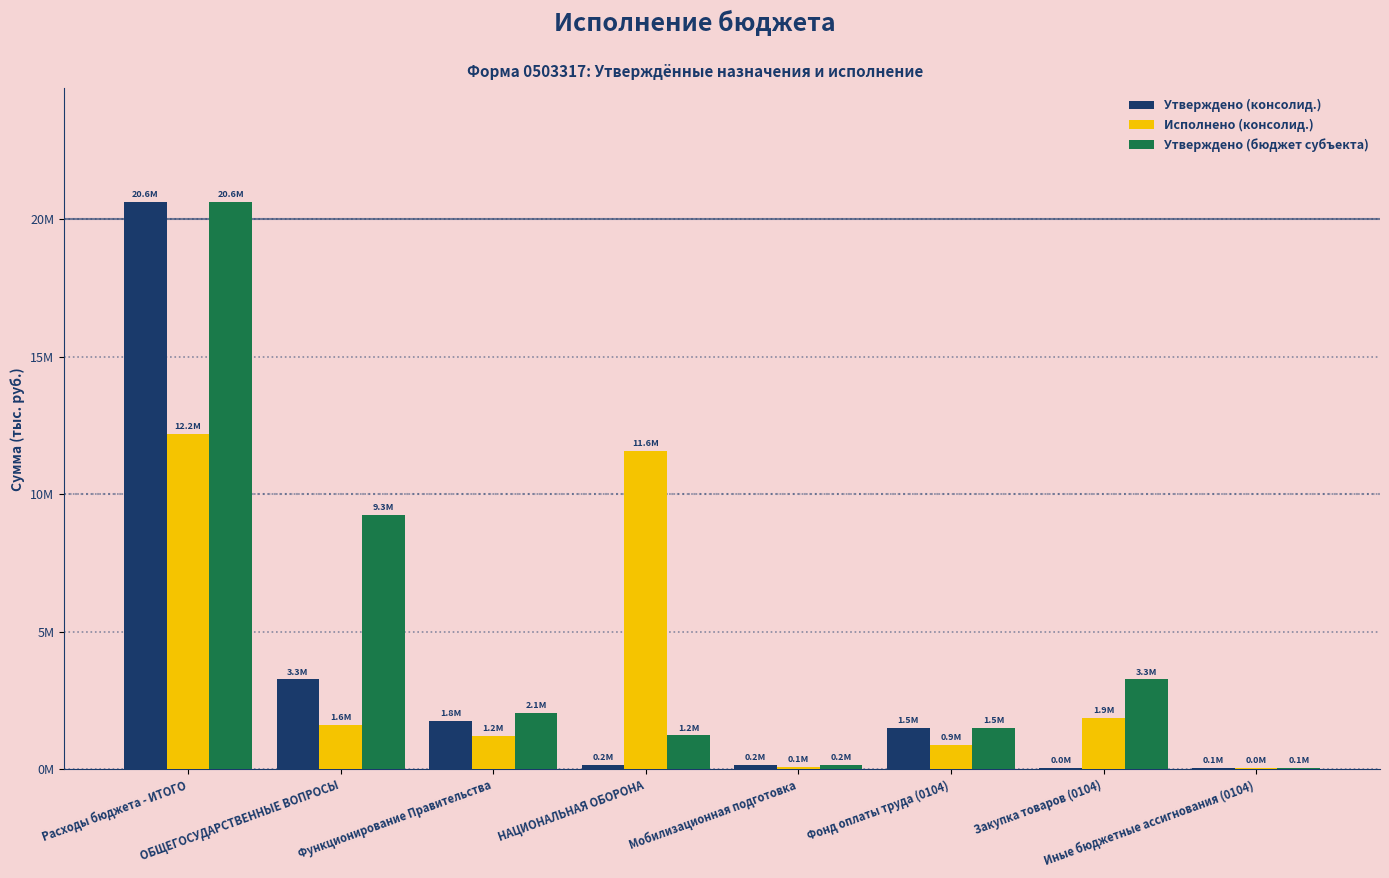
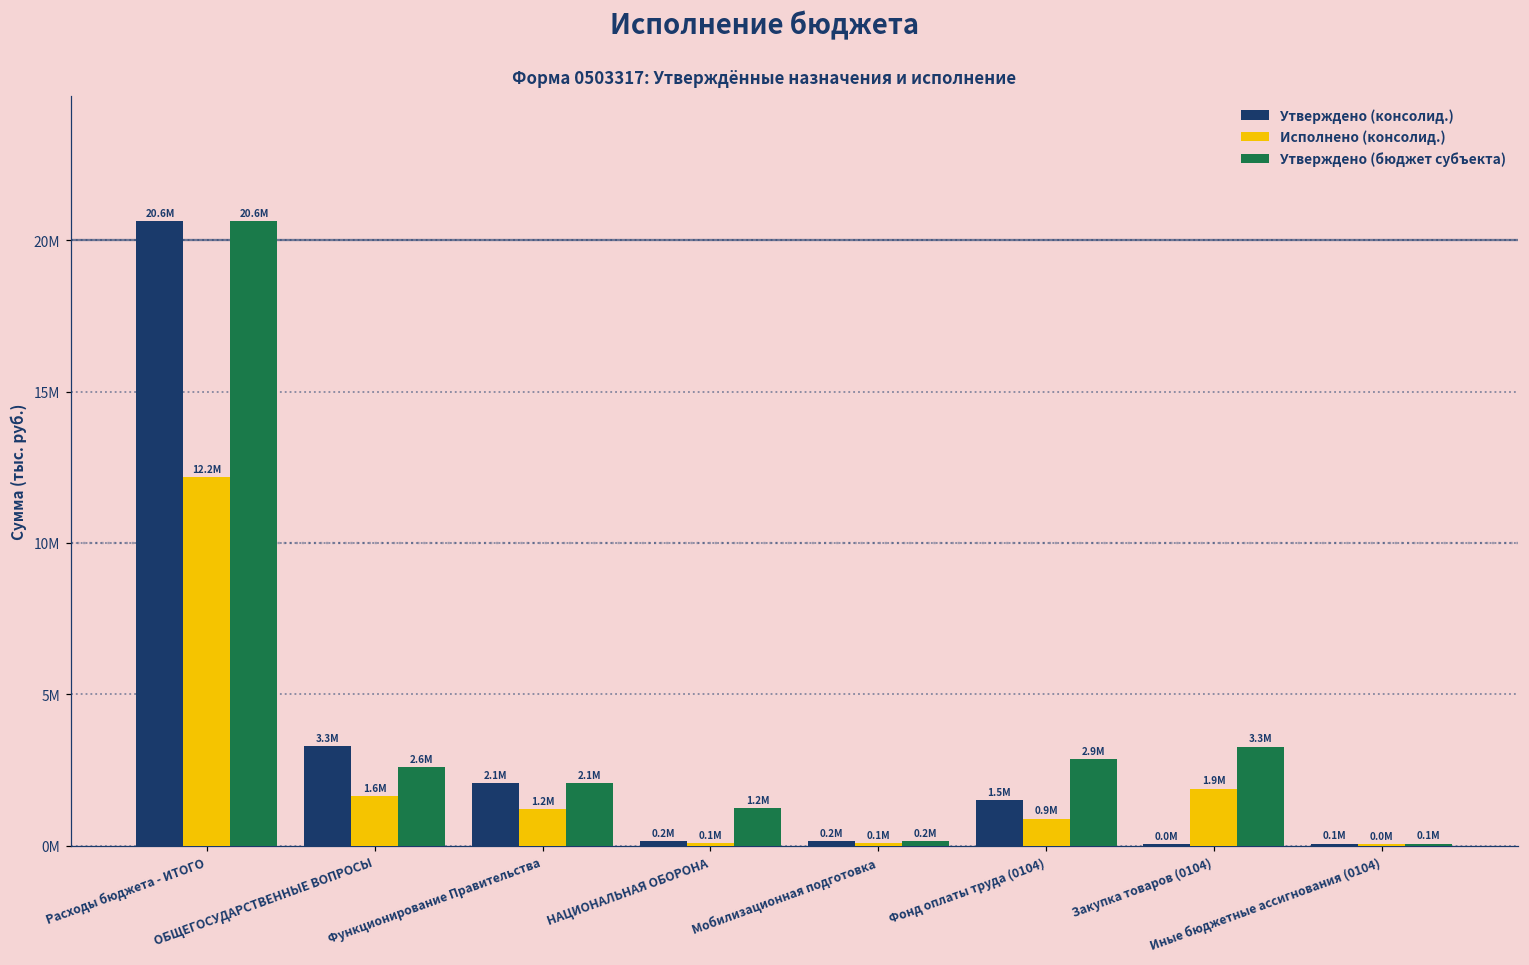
Утверждено (бюджет субъекта), ОБЩЕГОСУДАРСТВЕННЫЕ ВОПРОСЫ: 9.3M -> 2.6M
Утверждено (консолид.), Функционирование Правительства: 1.8M -> 2.1M
Исполнено (консолид.), НАЦИОНАЛЬНАЯ ОБОРОНА: 11.6M -> 0.1M
Утверждено (бюджет субъекта), Фонд оплаты труда (0104): 1.5M -> 2.9M
